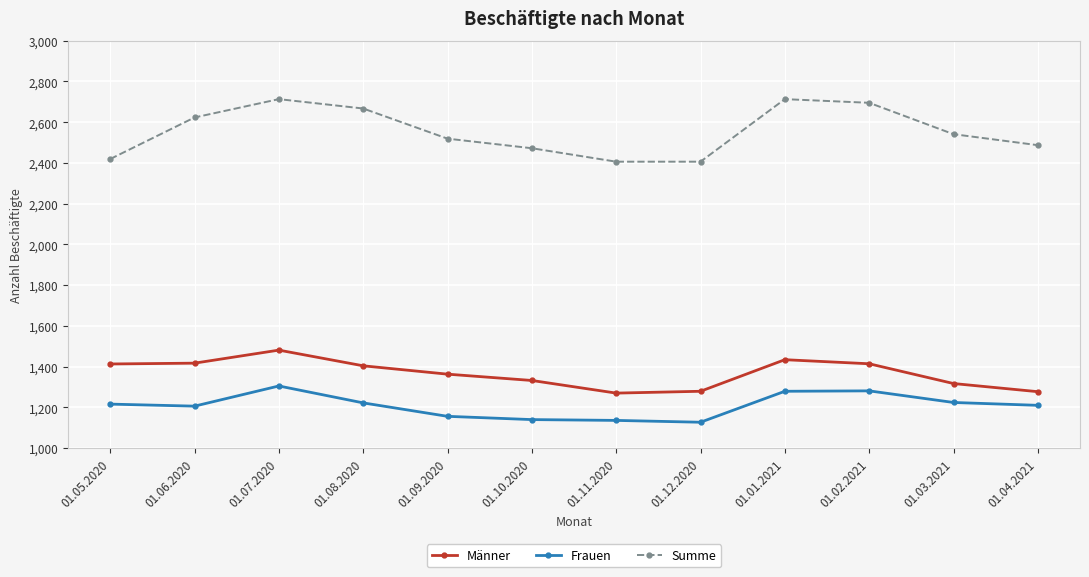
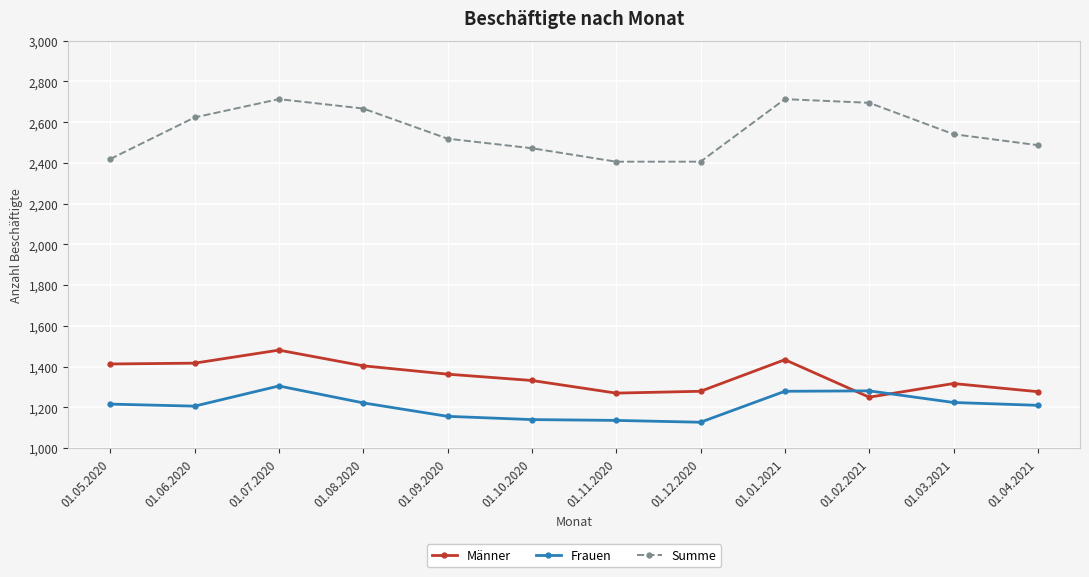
Männer, 01.02.2021: 1,410 -> 1,250
